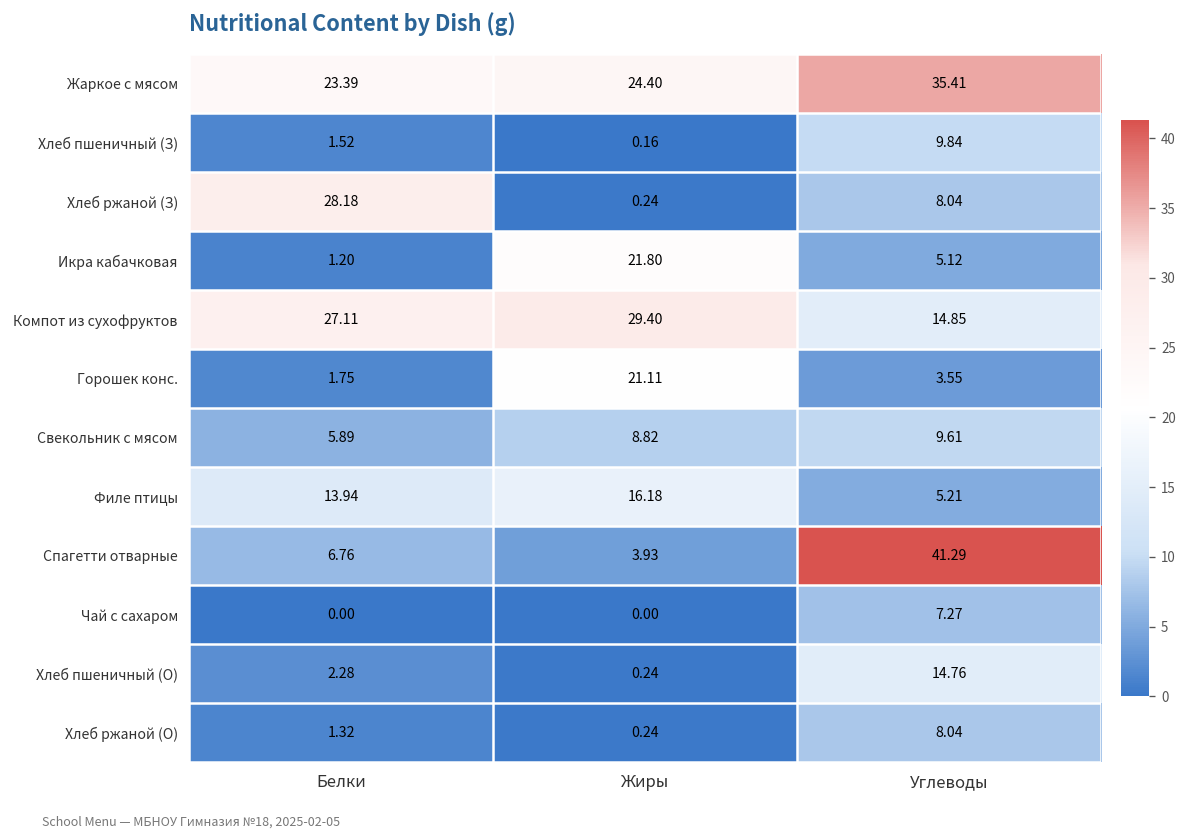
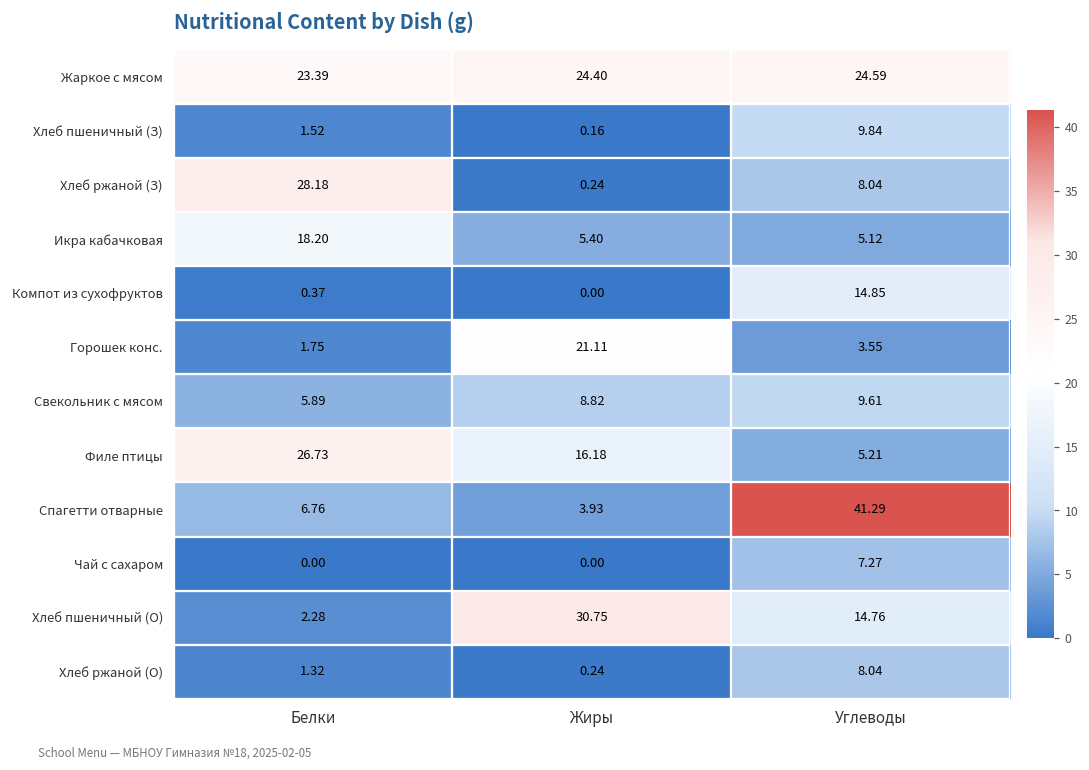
Жаркое с мясом, Углеводы: 35.41 -> 24.59
Икра кабачковая, Белки: 1.20 -> 18.20
Икра кабачковая, Жиры: 21.80 -> 5.40
Компот из сухофруктов, Белки: 27.11 -> 0.37
Компот из сухофруктов, Жиры: 29.40 -> 0.00
Филе птицы, Белки: 13.94 -> 26.73
Хлеб пшеничный (О), Жиры: 0.24 -> 30.75
